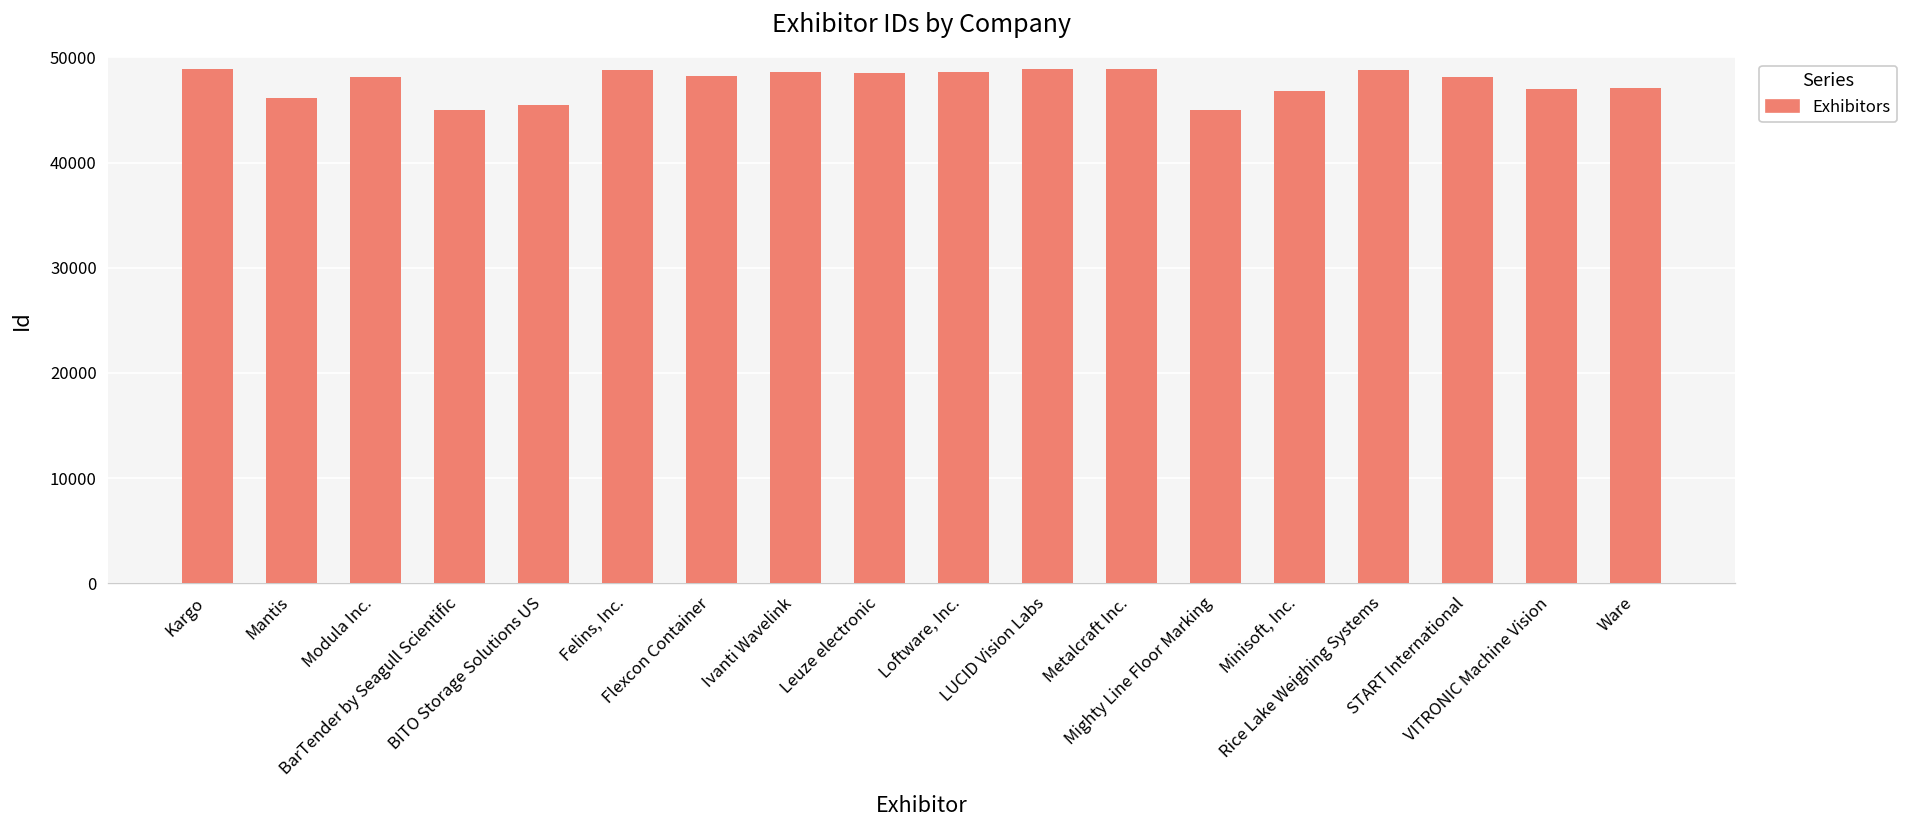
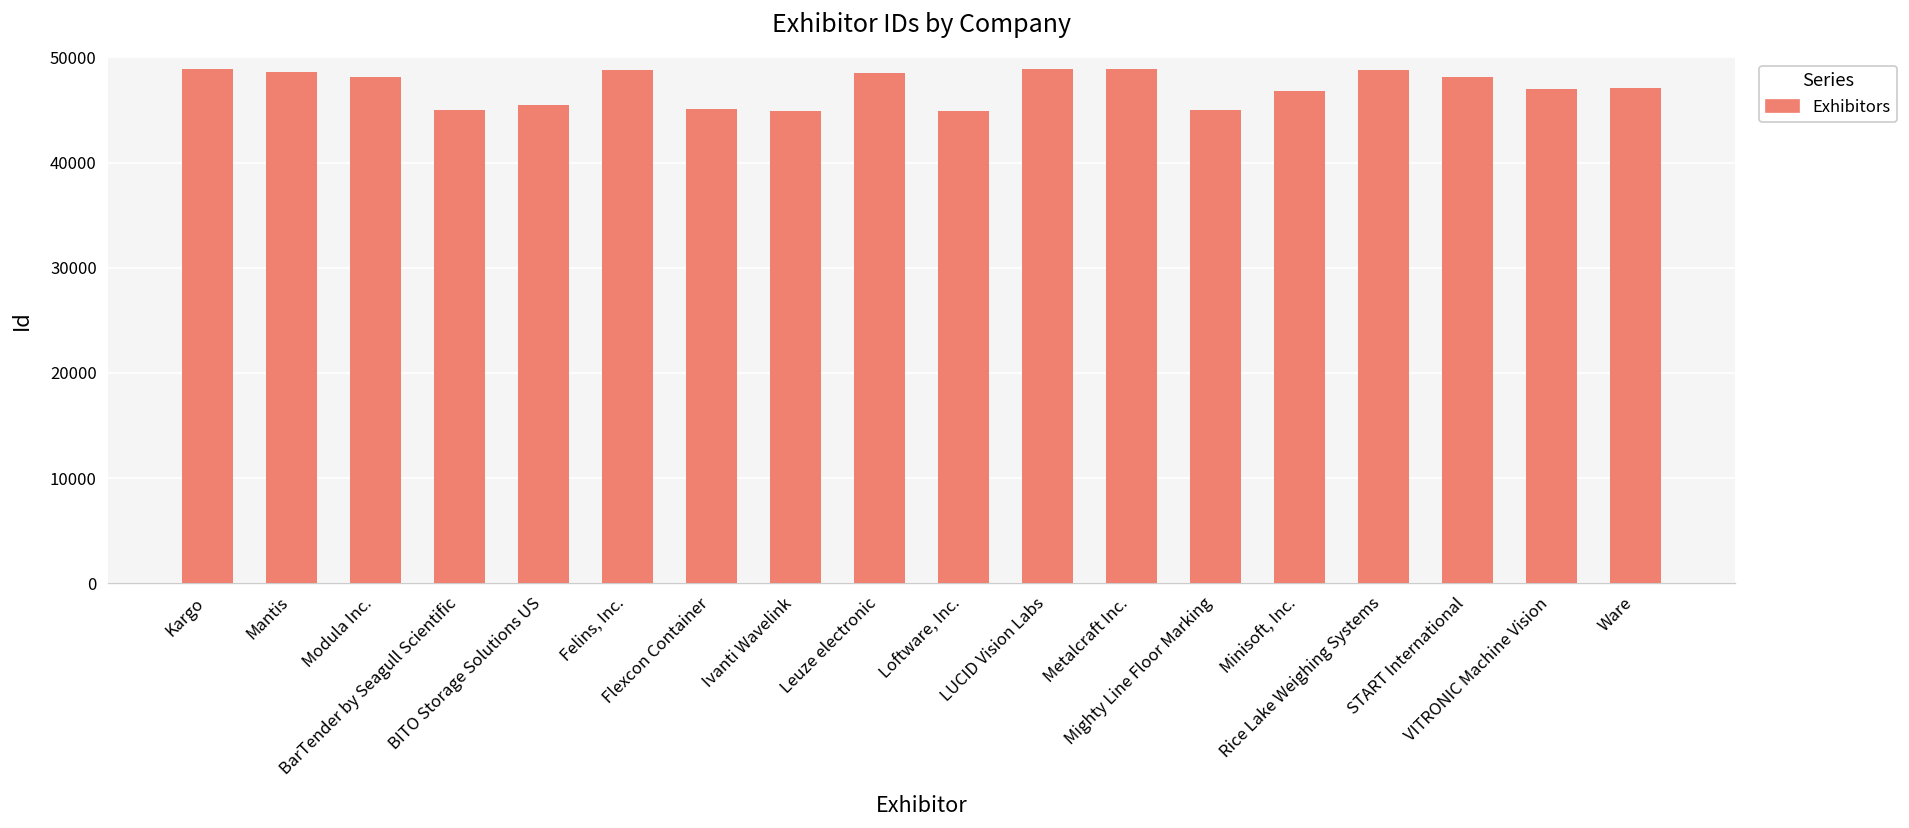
Mantis: 46000 -> 49000
Flexcon Container: 48000 -> 45000
Ivanti Wavelink: 49000 -> 45000
Loftware, Inc.: 49000 -> 45000
